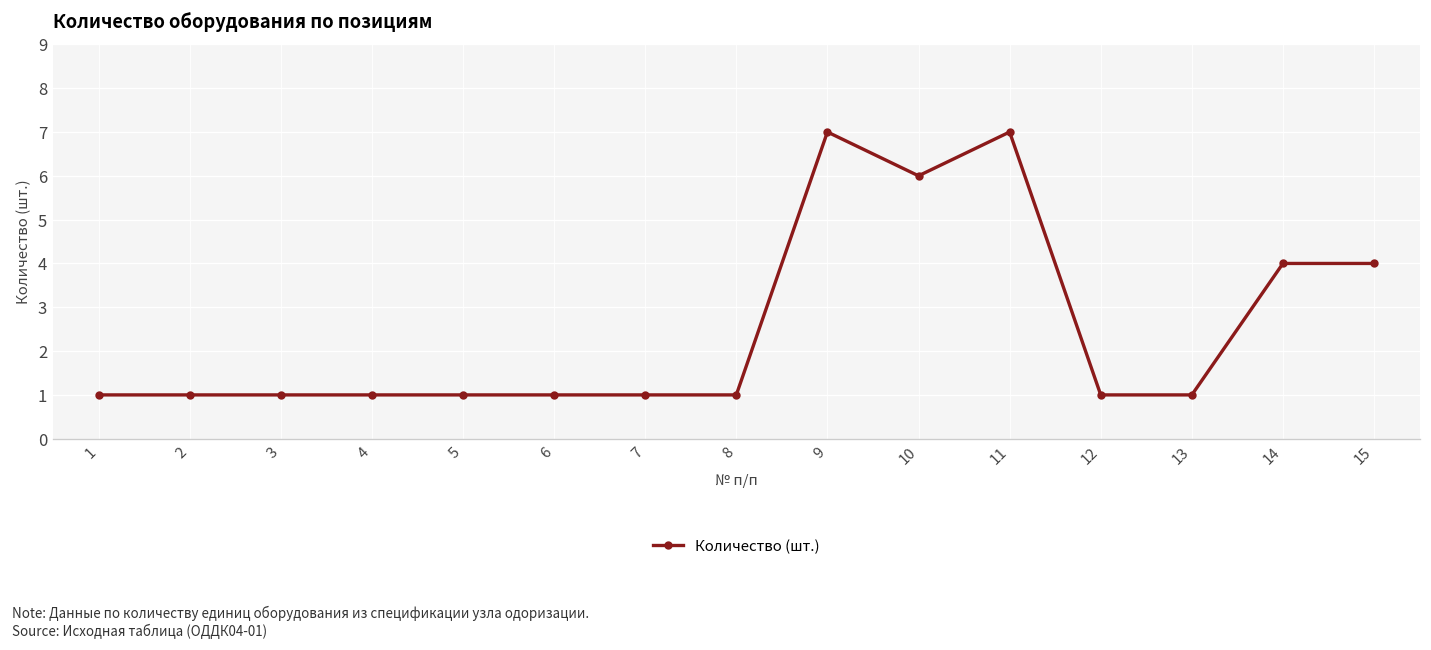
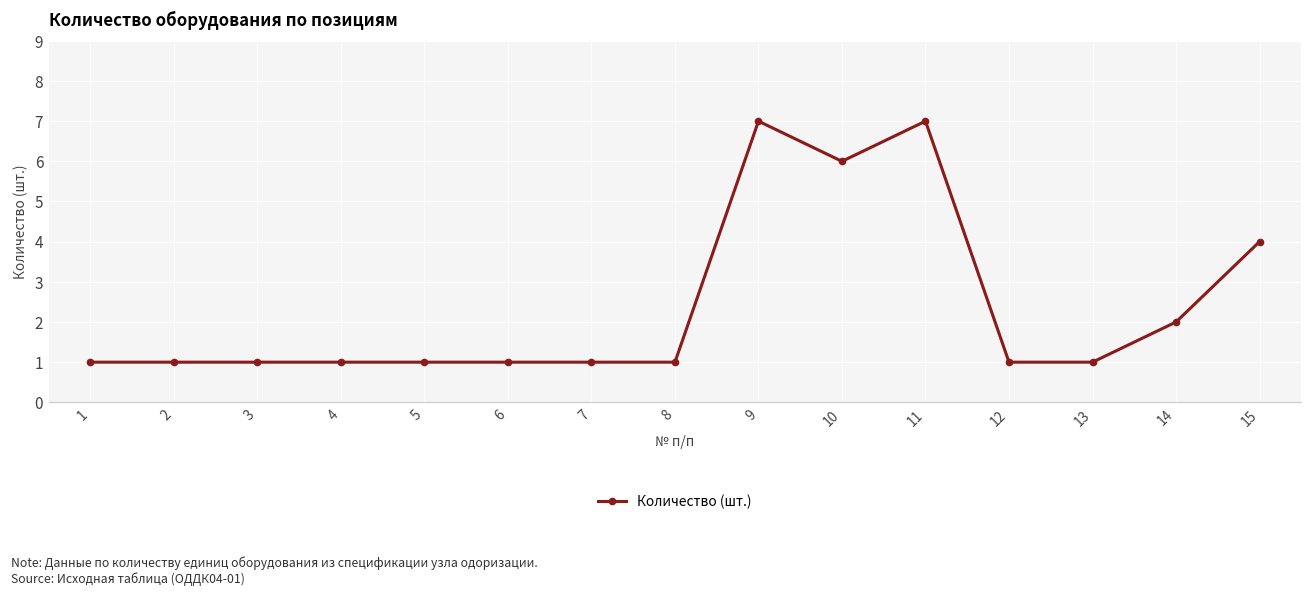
14: 4 -> 2
